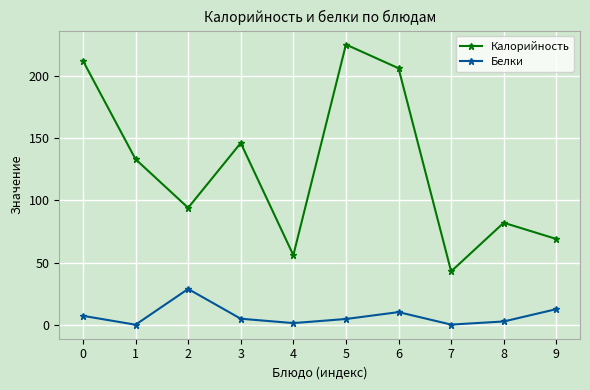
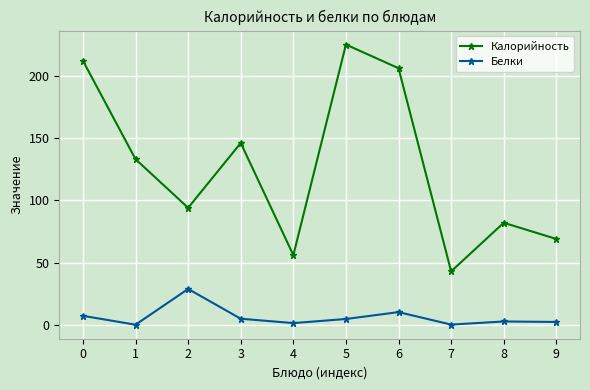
Белки, 9: 13 -> 2
